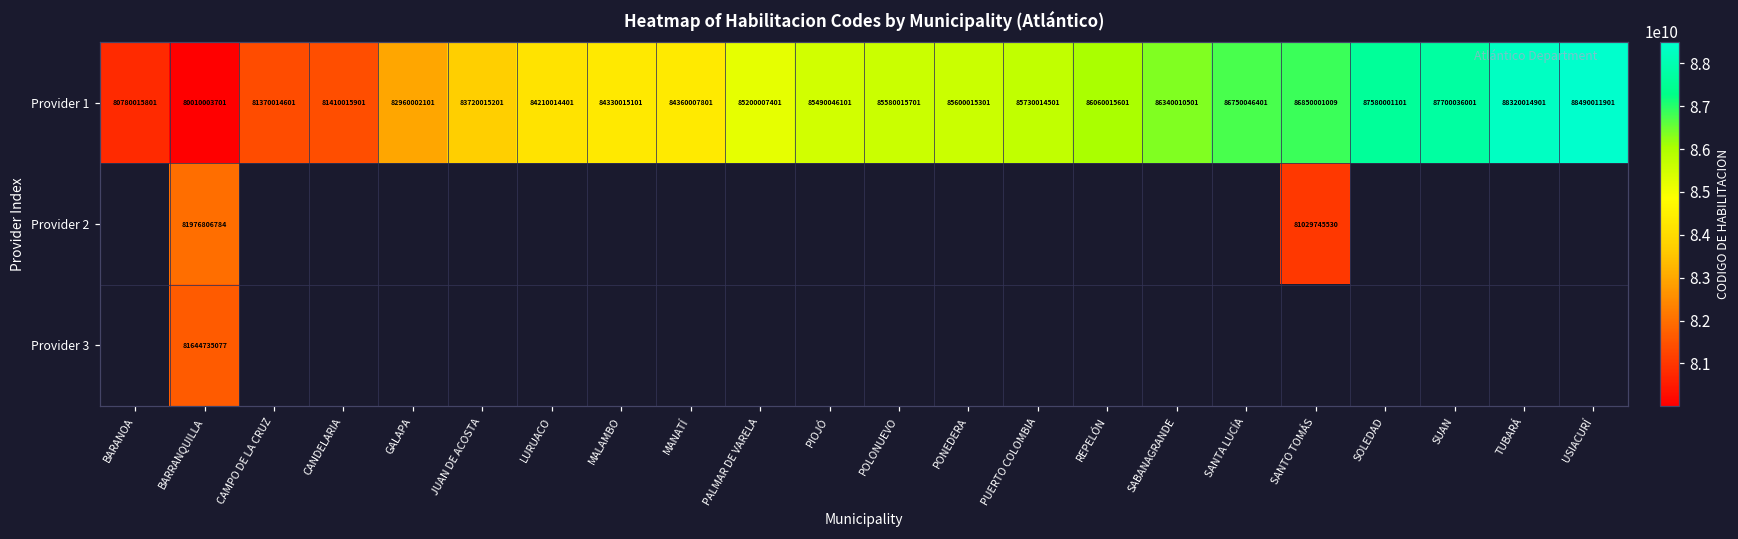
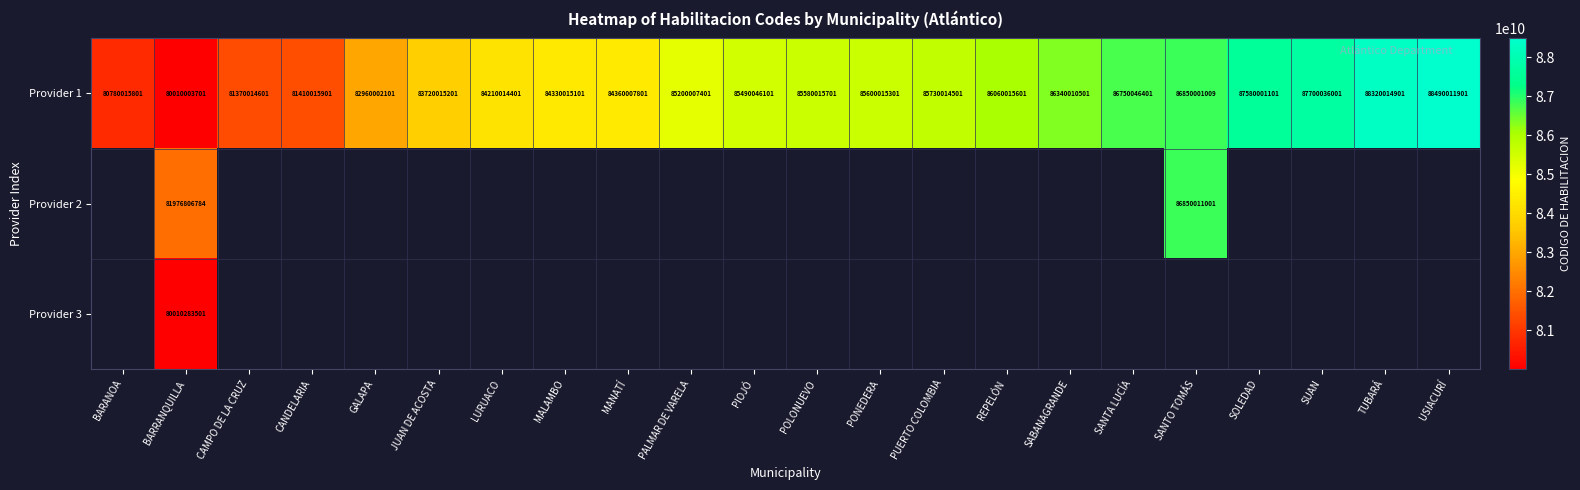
Provider 2, SANTO TOMÁS: 81029745530 -> 86850011001
Provider 3, BARRANQUILLA: 81644735077 -> 80010283501
